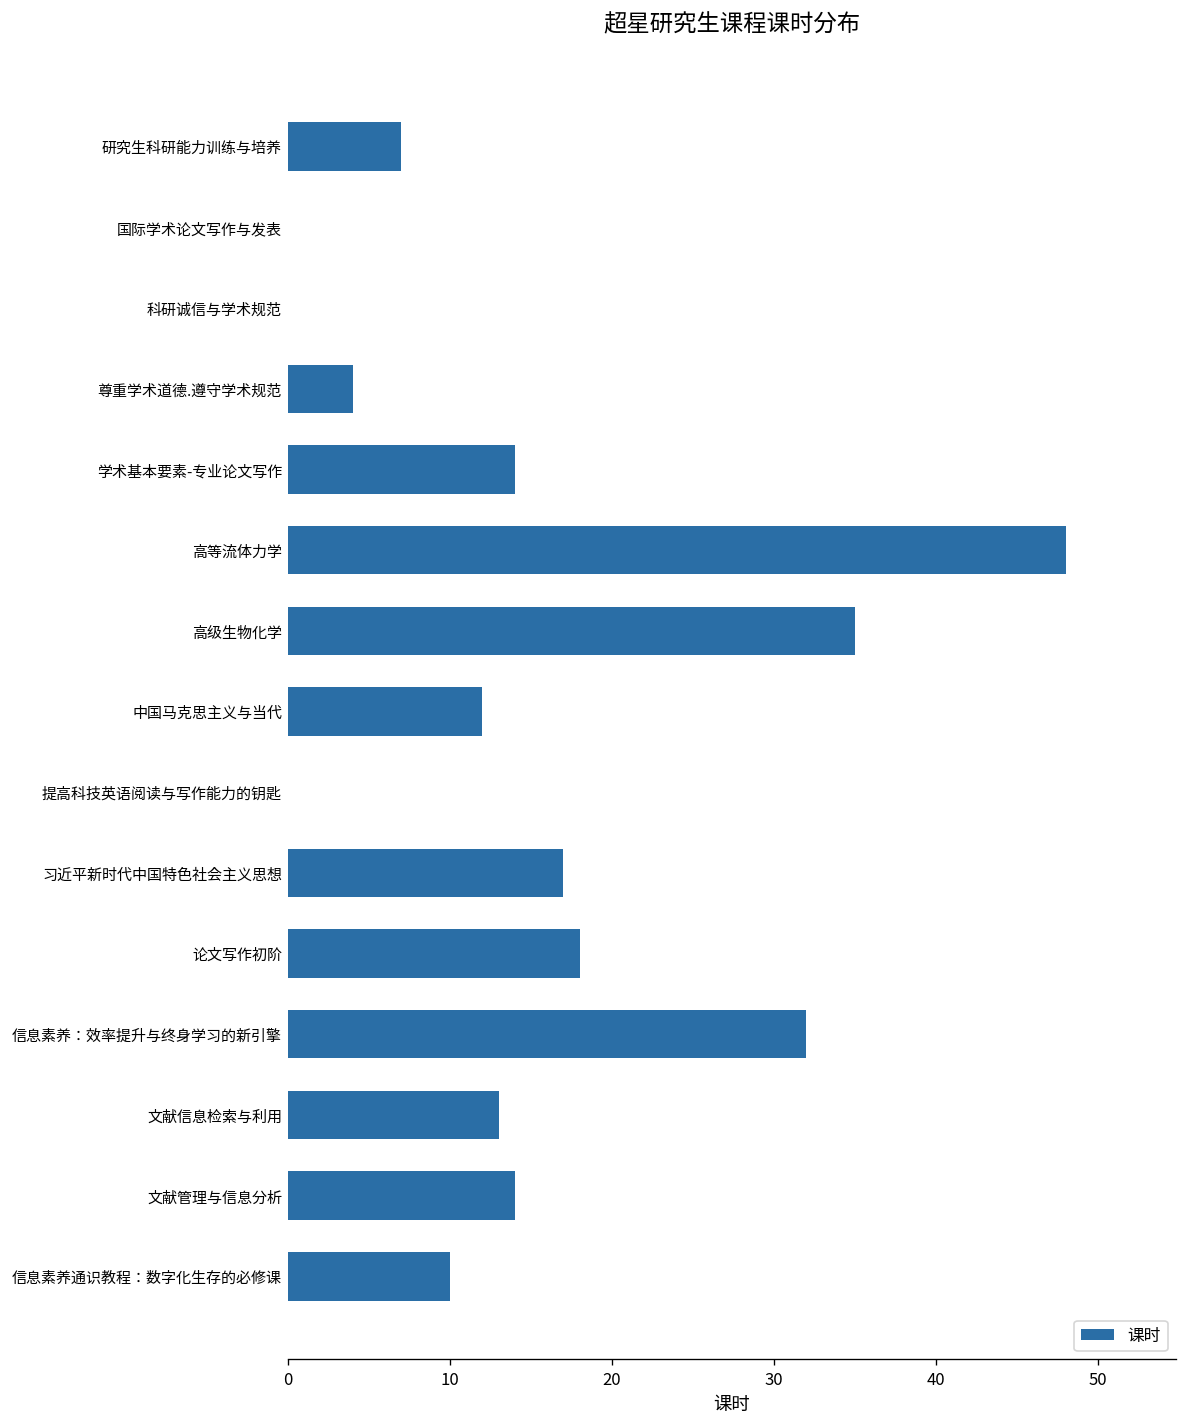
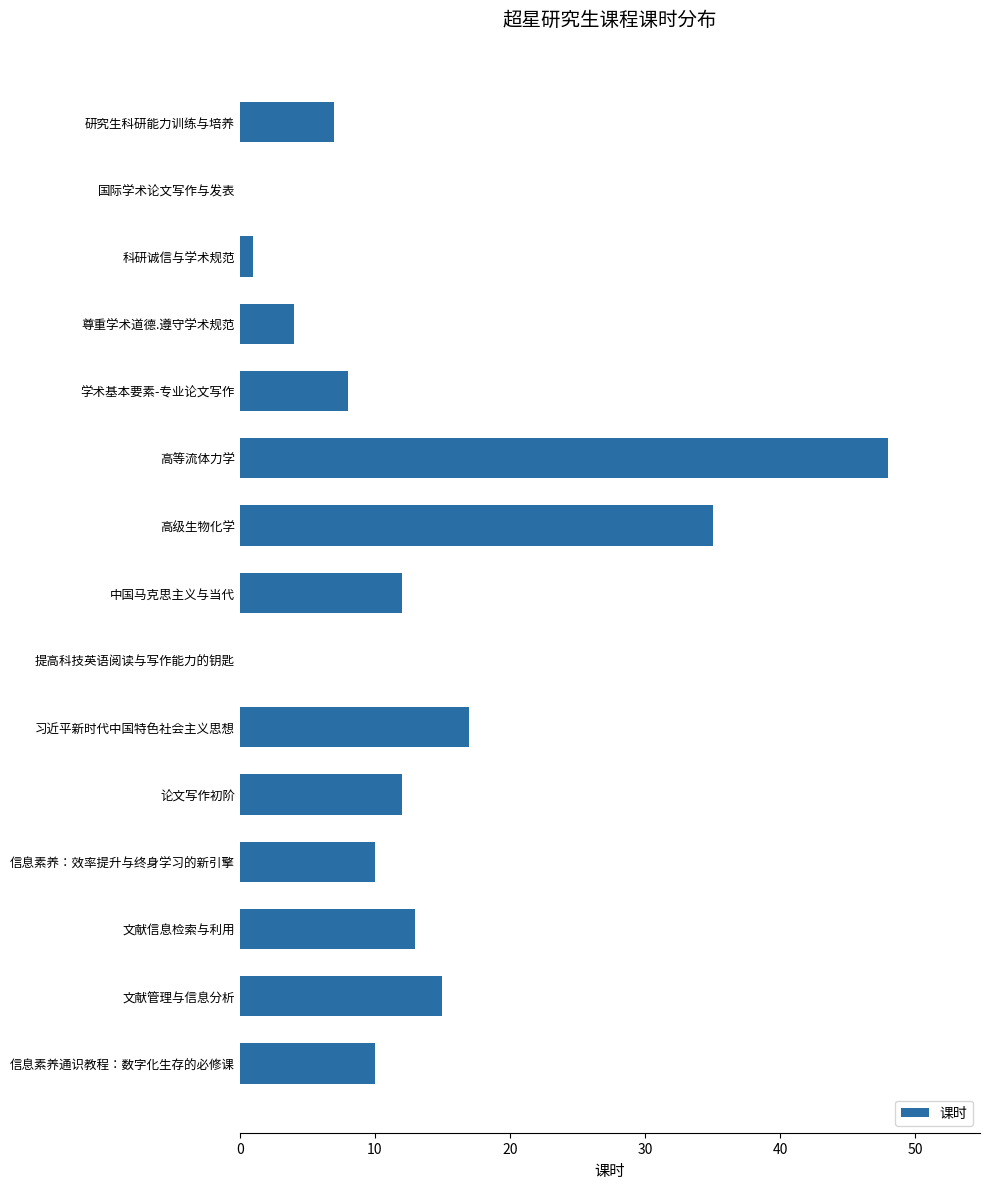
科研诚信与学术规范: 0 -> 1
学术基本要素-专业论文写作: 14 -> 8
论文写作初阶: 18 -> 12
信息素养：效率提升与终身学习的新引擎: 32 -> 10
文献管理与信息分析: 14 -> 15
